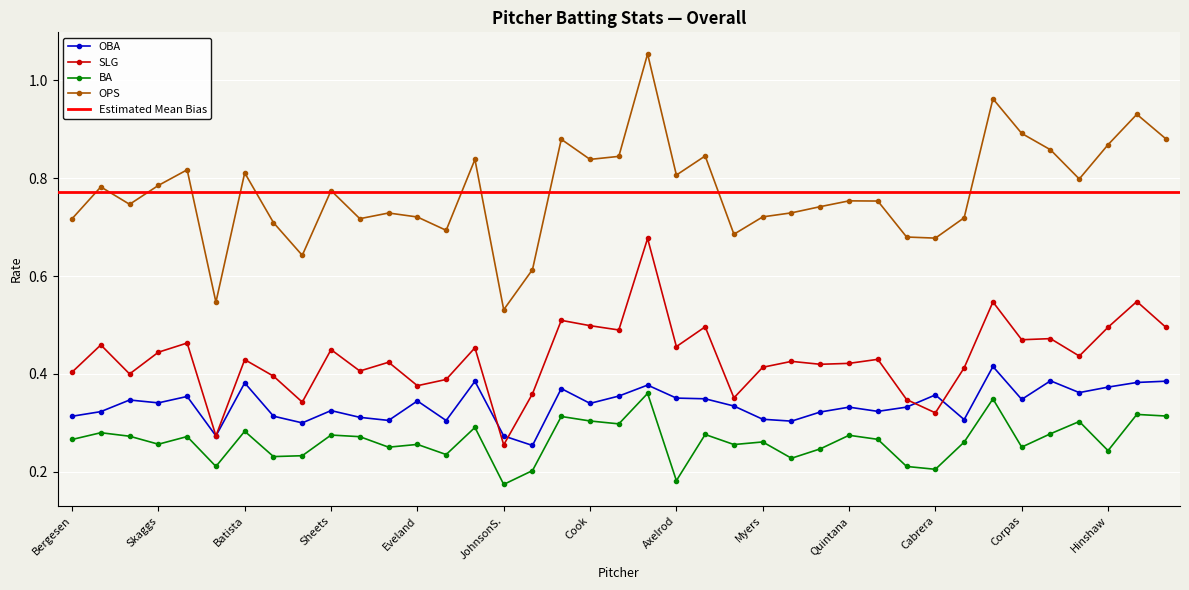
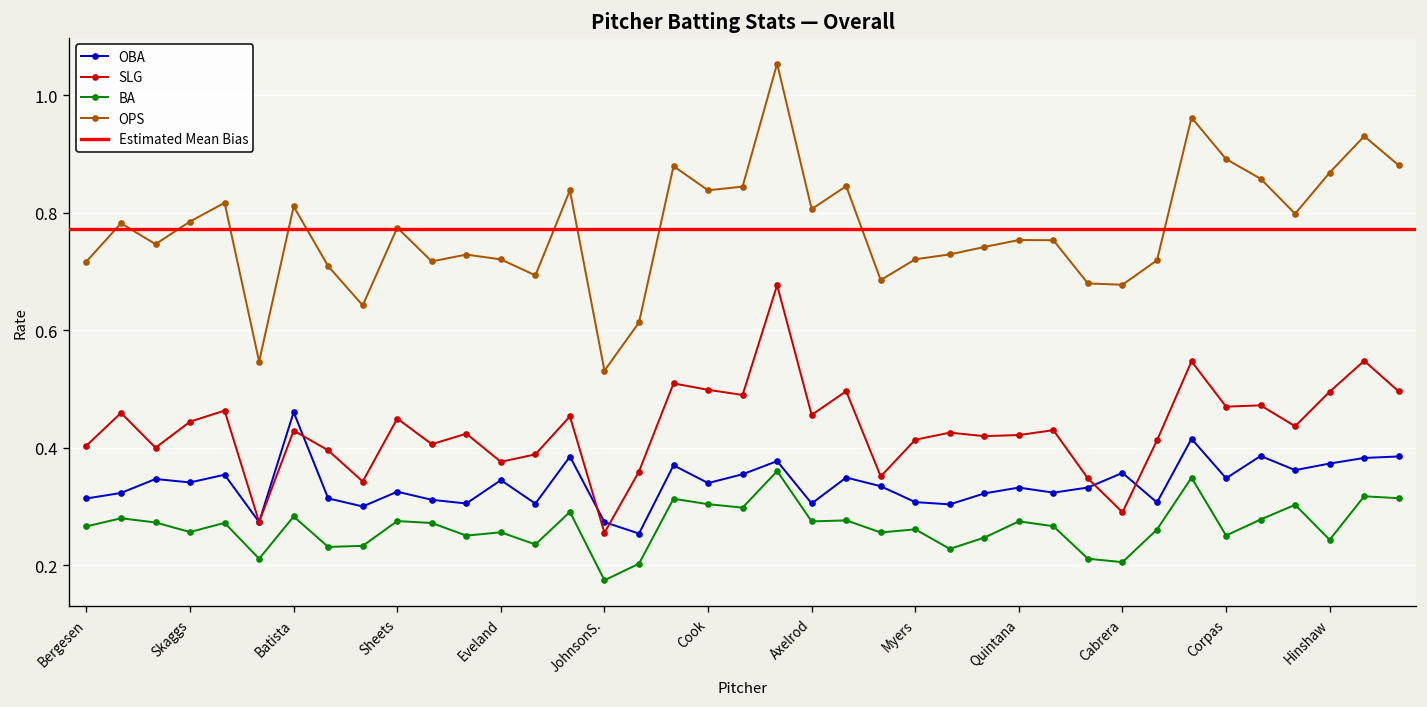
OBA, Batista: 0.38 -> 0.46
OBA, Axelrod: 0.35 -> 0.31
BA, Axelrod: 0.18 -> 0.27
SLG, Cabrera: 0.32 -> 0.29
